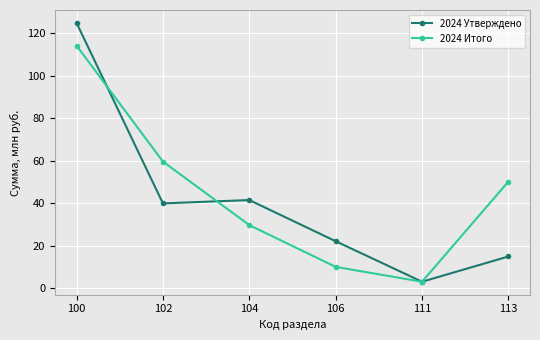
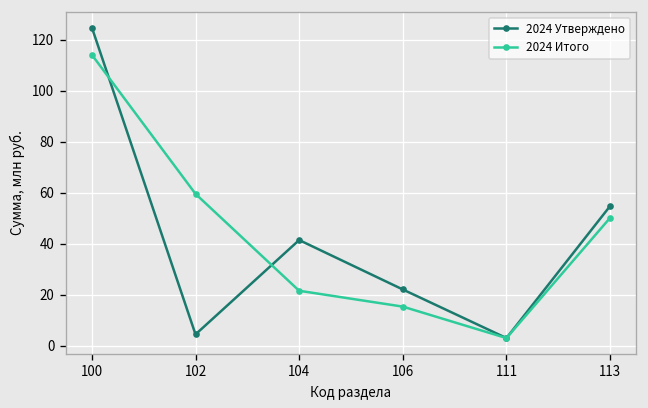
2024 Утверждено, 102: 40 -> 4
2024 Итого, 104: 30 -> 22
2024 Итого, 106: 10 -> 15
2024 Утверждено, 113: 15 -> 55
